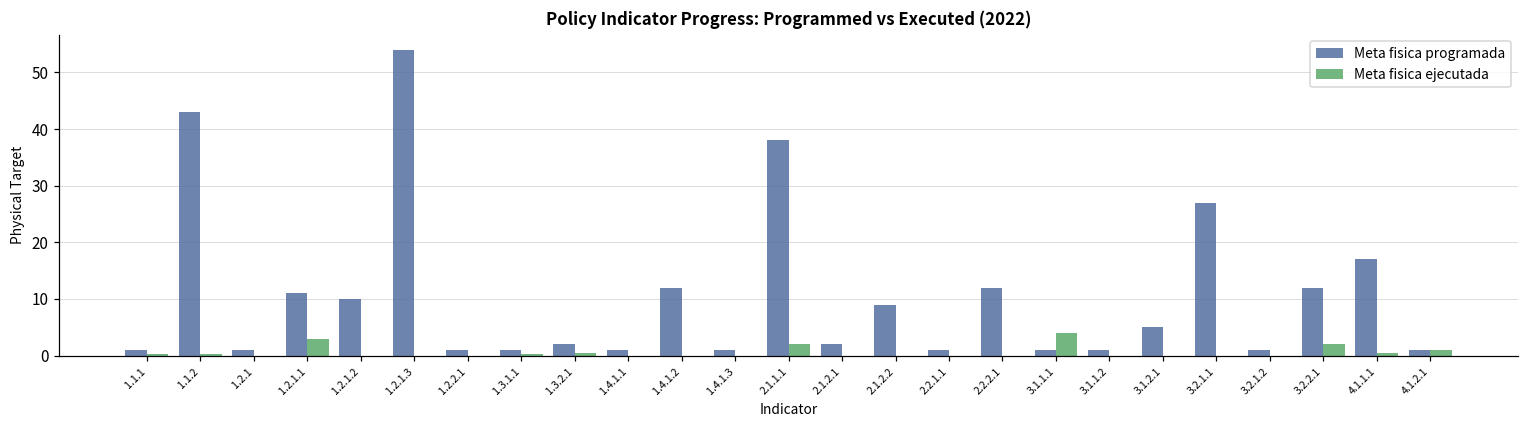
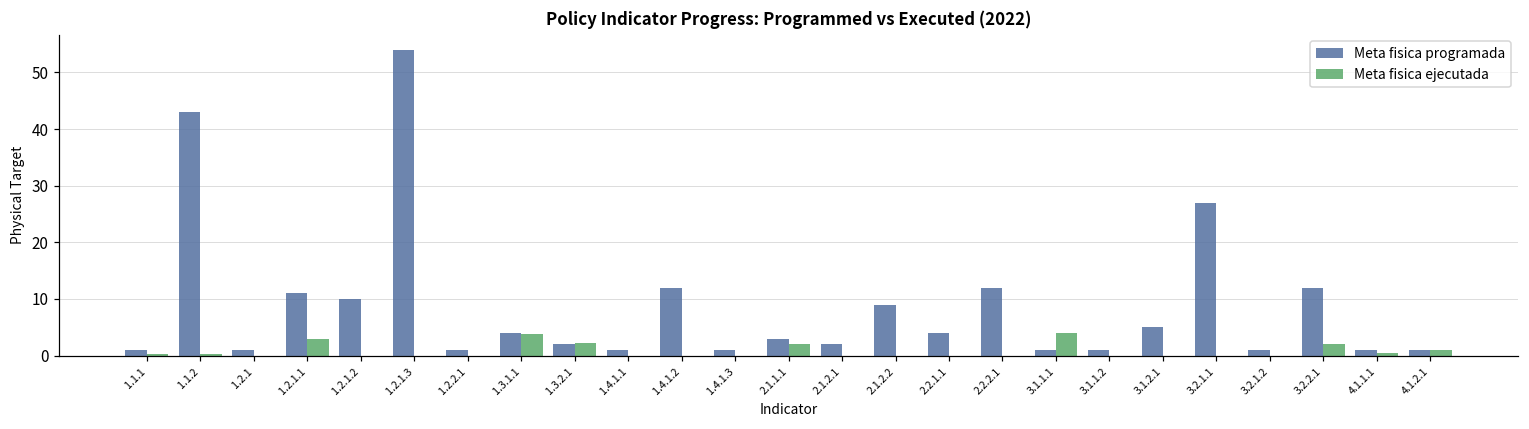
Meta fisica programada, 1.3.1.1: 1 -> 4
Meta fisica ejecutada, 1.3.1.1: 0 -> 4
Meta fisica ejecutada, 1.3.2.1: 0 -> 2
Meta fisica programada, 2.1.1.1: 38 -> 3
Meta fisica programada, 2.2.1.1: 1 -> 4
Meta fisica programada, 4.1.1.1: 17 -> 1
